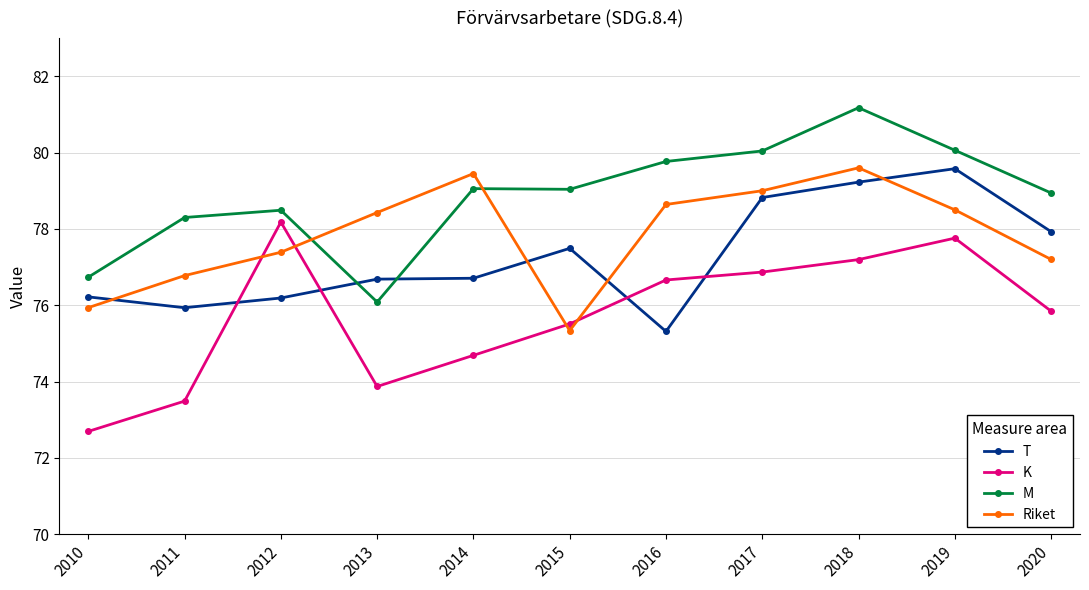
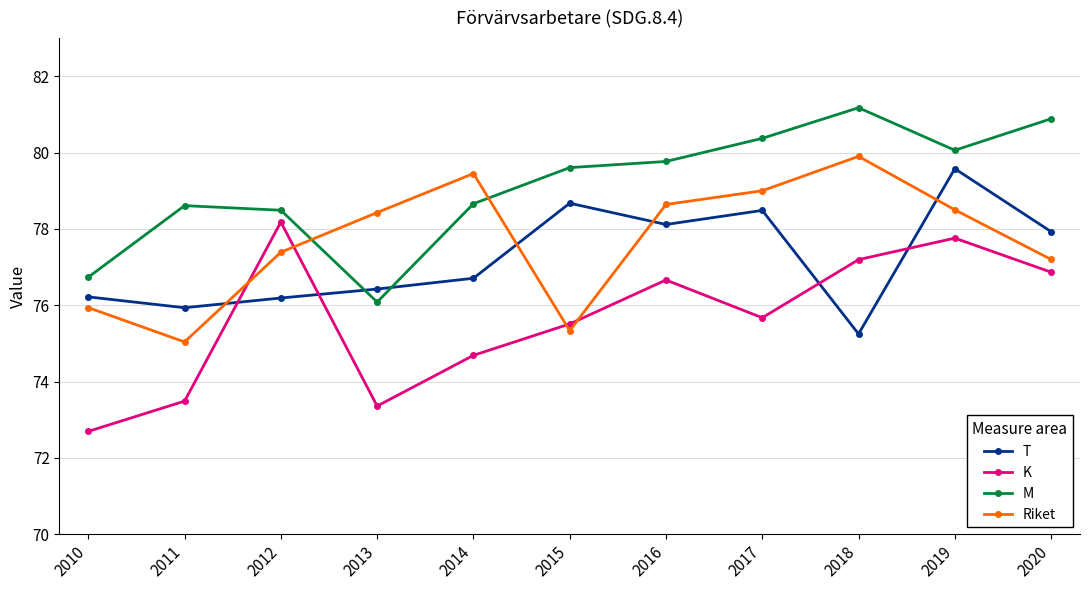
M, 2011: 78.3 -> 78.6
Riket, 2011: 76.8 -> 75.0
T, 2013: 76.7 -> 76.4
K, 2013: 73.9 -> 73.4
M, 2014: 79.1 -> 78.7
T, 2015: 77.5 -> 78.7
M, 2015: 79.0 -> 79.6
T, 2016: 75.3 -> 78.1
T, 2017: 78.8 -> 78.5
K, 2017: 76.9 -> 75.7
M, 2017: 80.0 -> 80.4
T, 2018: 79.2 -> 75.2
Riket, 2018: 79.6 -> 79.9
K, 2020: 75.8 -> 76.9
M, 2020: 78.9 -> 80.9
